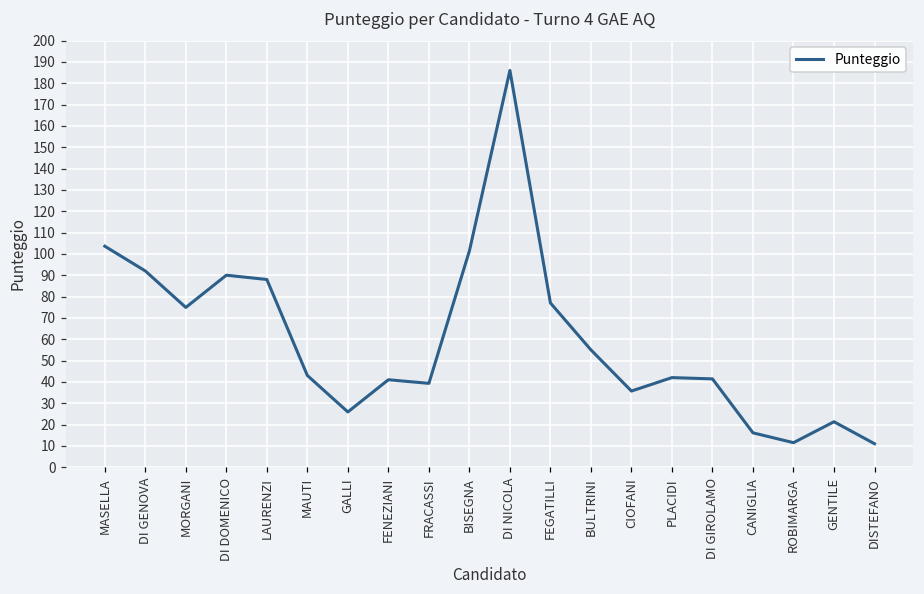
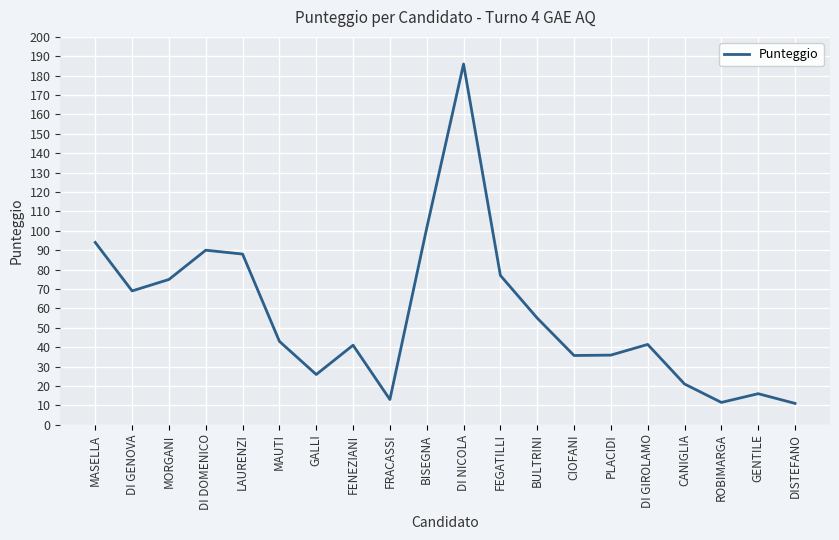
MASELLA: 104 -> 94
DI GENOVA: 92 -> 69
FRACASSI: 39 -> 13
PLACIDI: 42 -> 36
CANIGLIA: 16 -> 21
GENTILE: 21 -> 16
